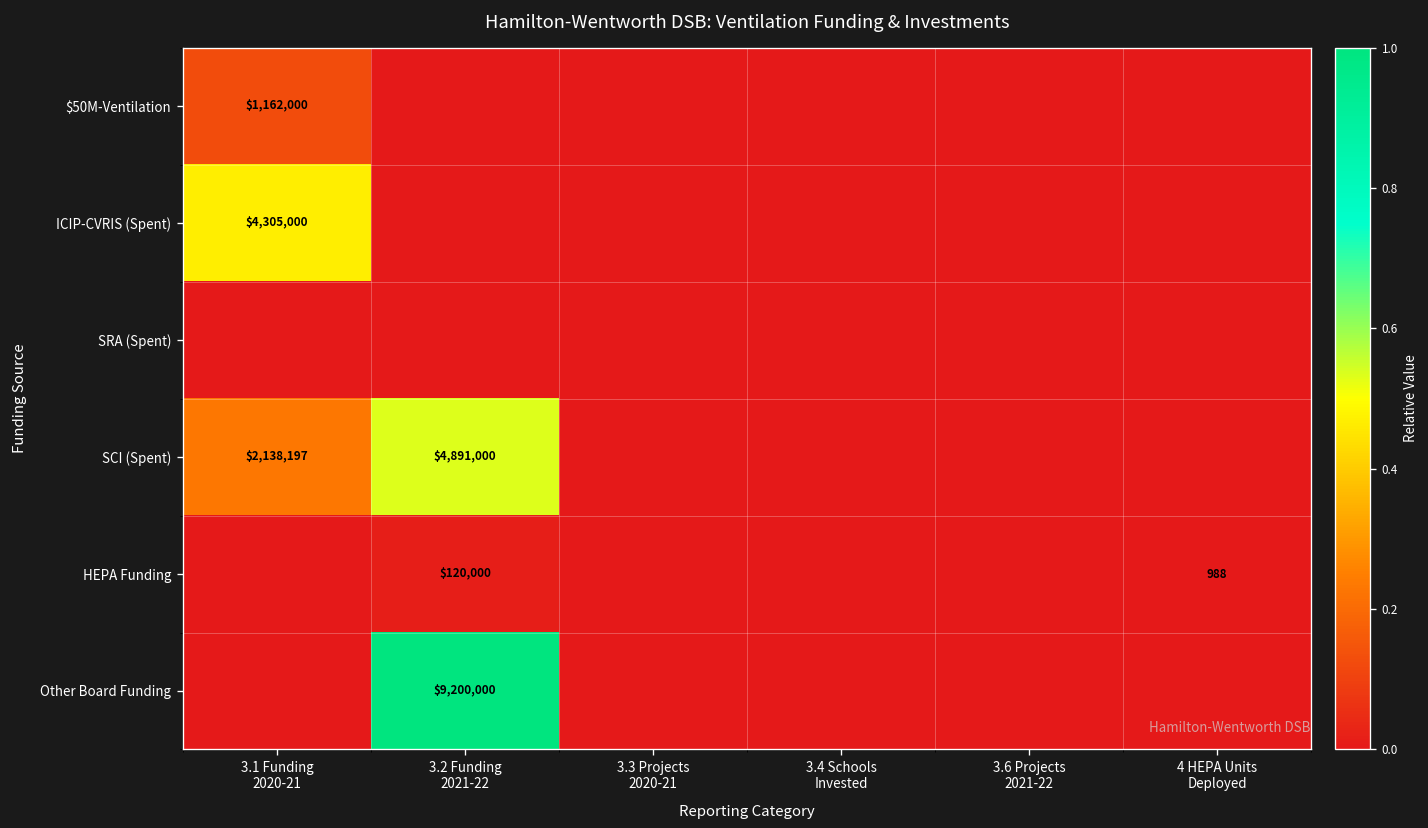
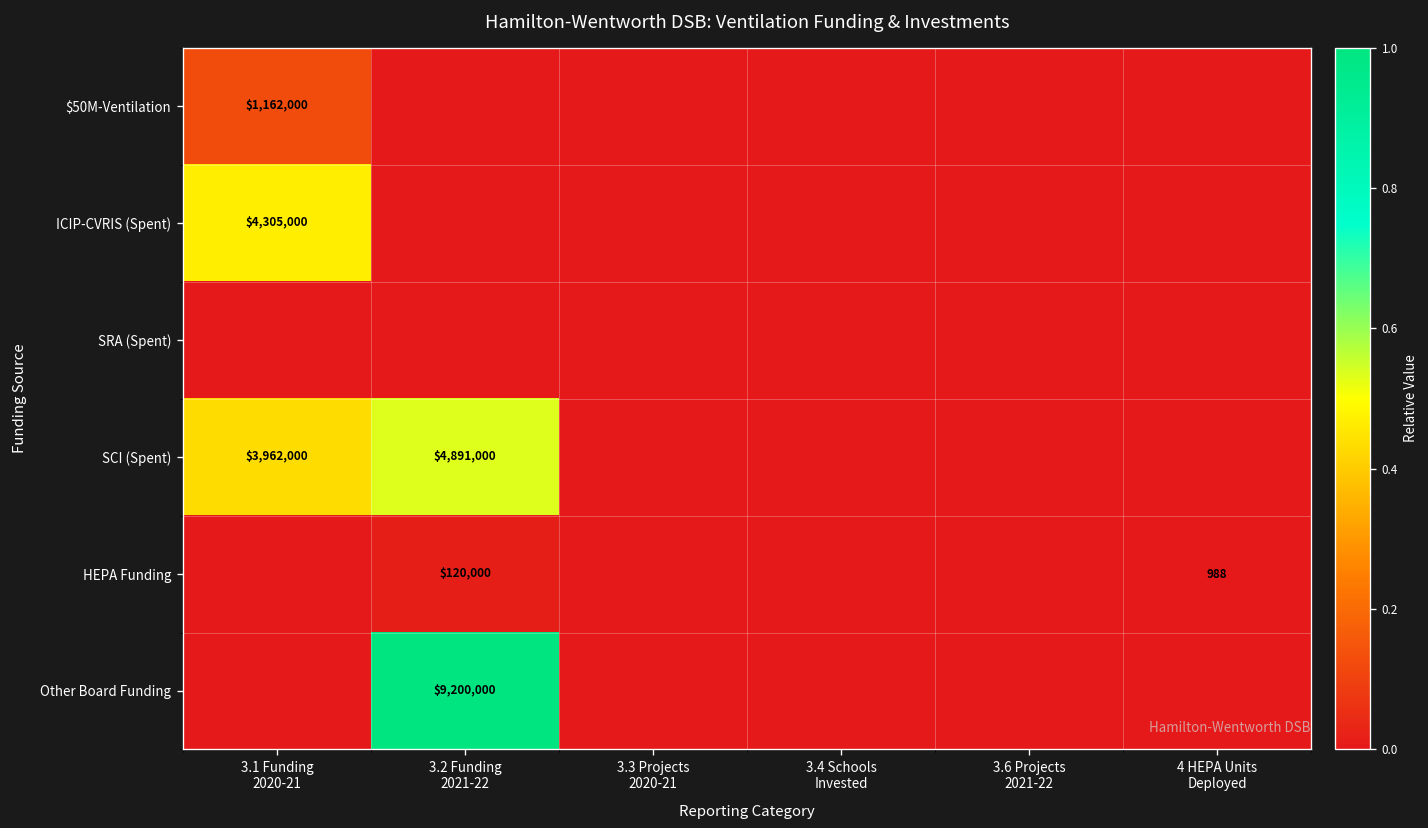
SCI (Spent), 3.1 Funding 2020-21: $2,138,197 -> $3,962,000
